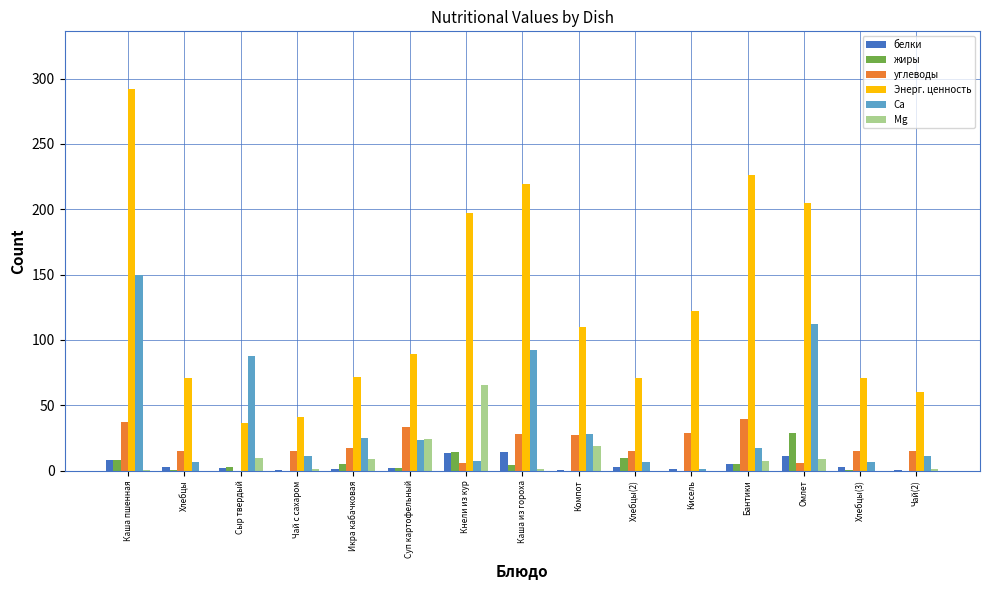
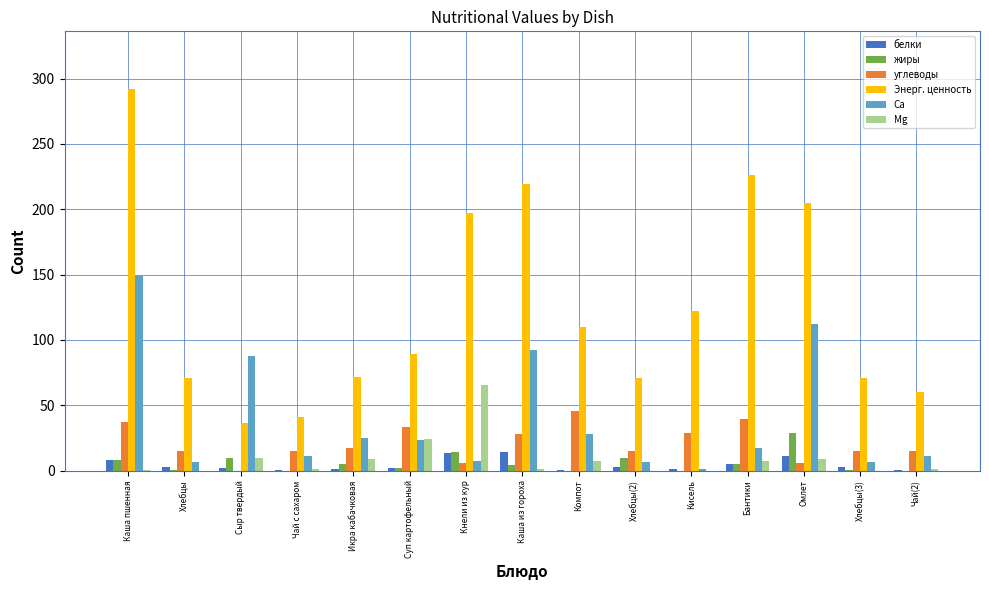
жиры, Сыр твердый: 3 -> 9
углеводы, Компот: 27 -> 46
Mg, Компот: 19 -> 7
